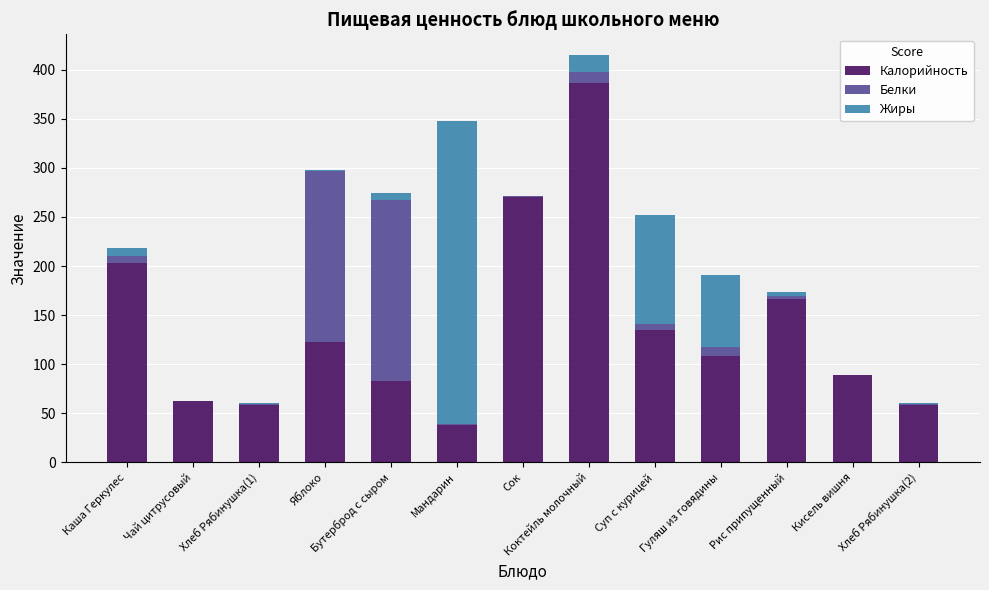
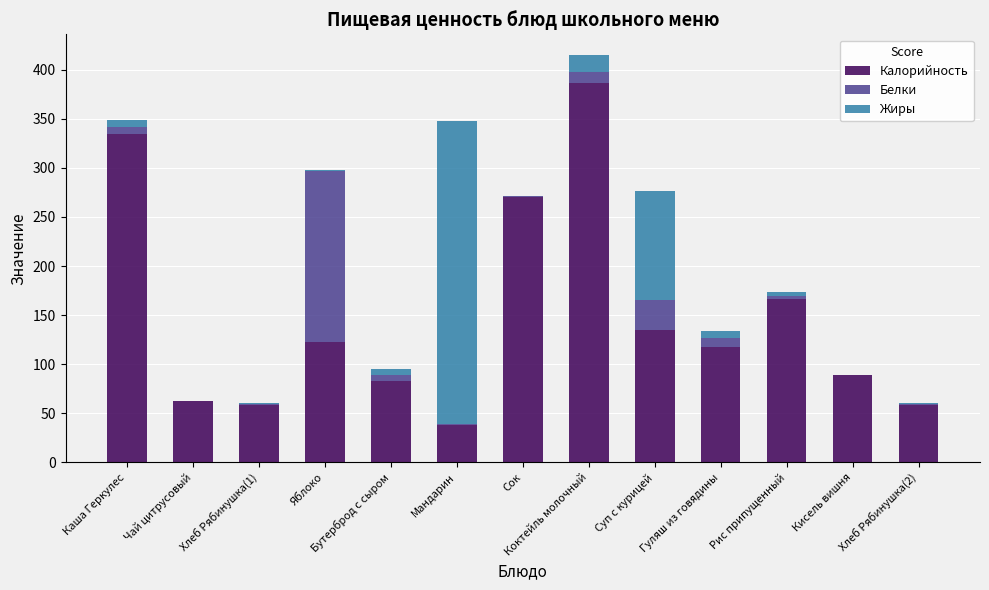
Калорийность, Каша Геркулес: 200 -> 330
Белки, Бутерброд с сыром: 180 -> 10
Белки, Суп с курицей: 10 -> 30
Калорийность, Гуляш из говядины: 110 -> 120
Жиры, Гуляш из говядины: 70 -> 10
